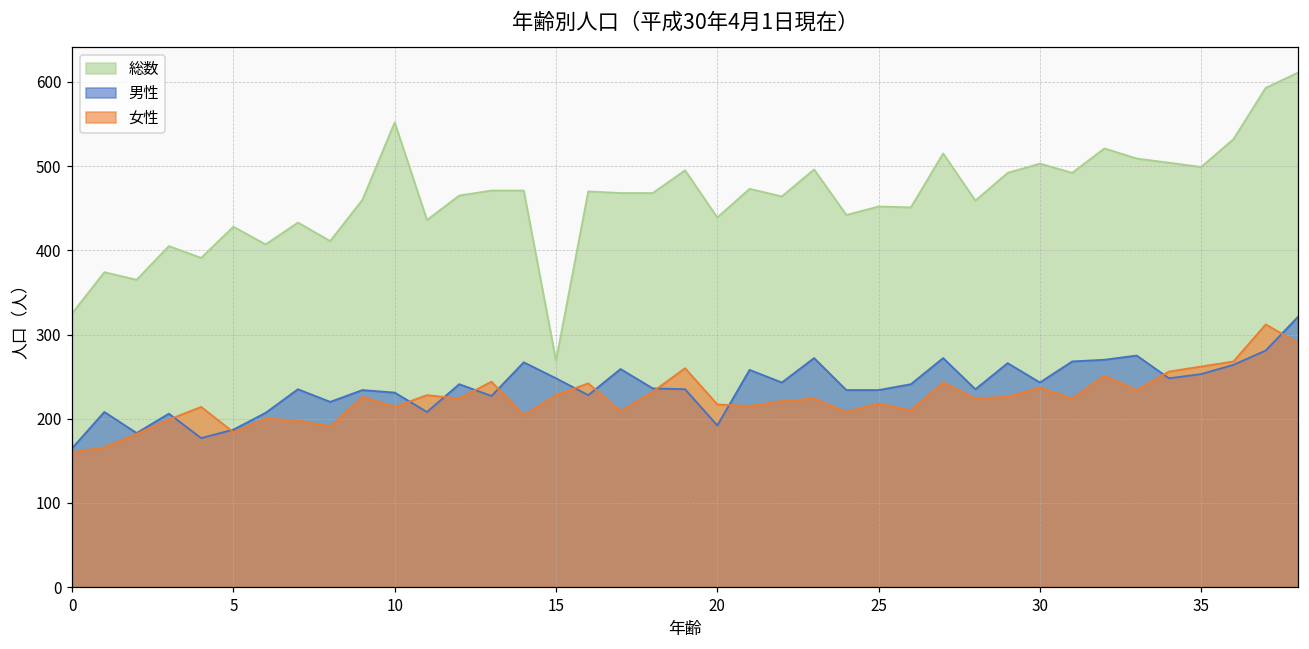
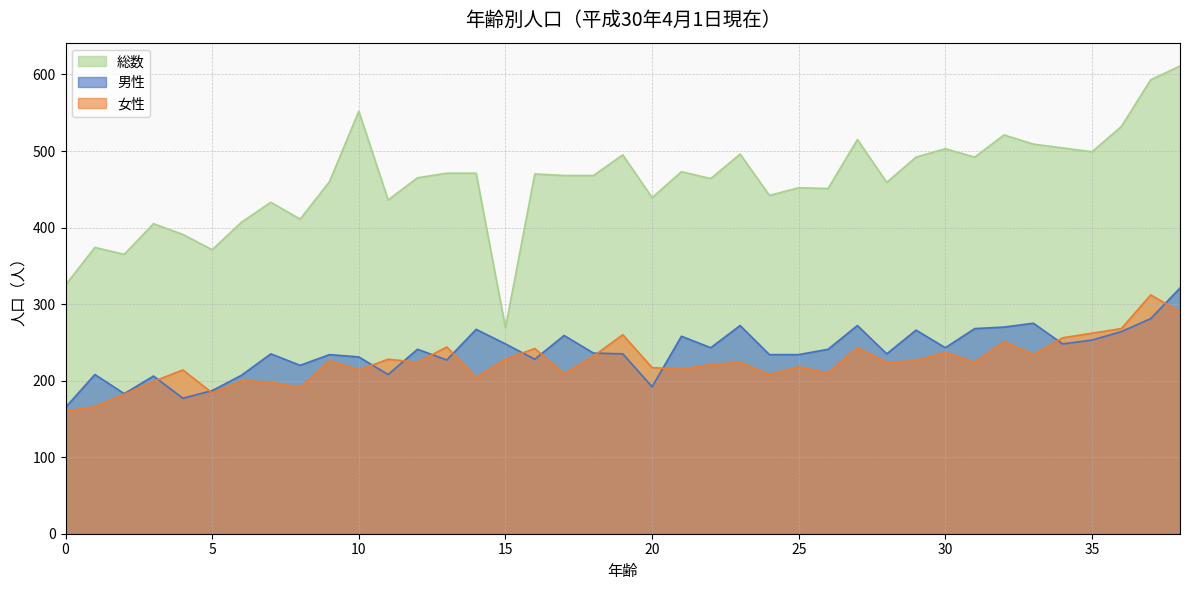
総数, 5: 430 -> 370
